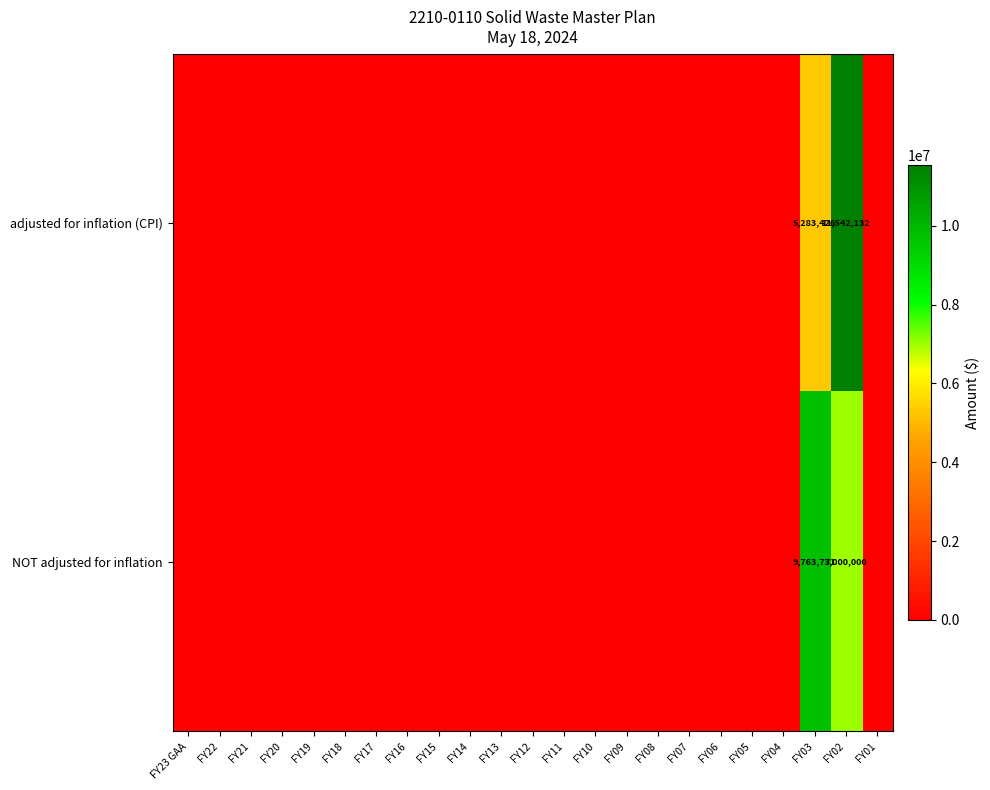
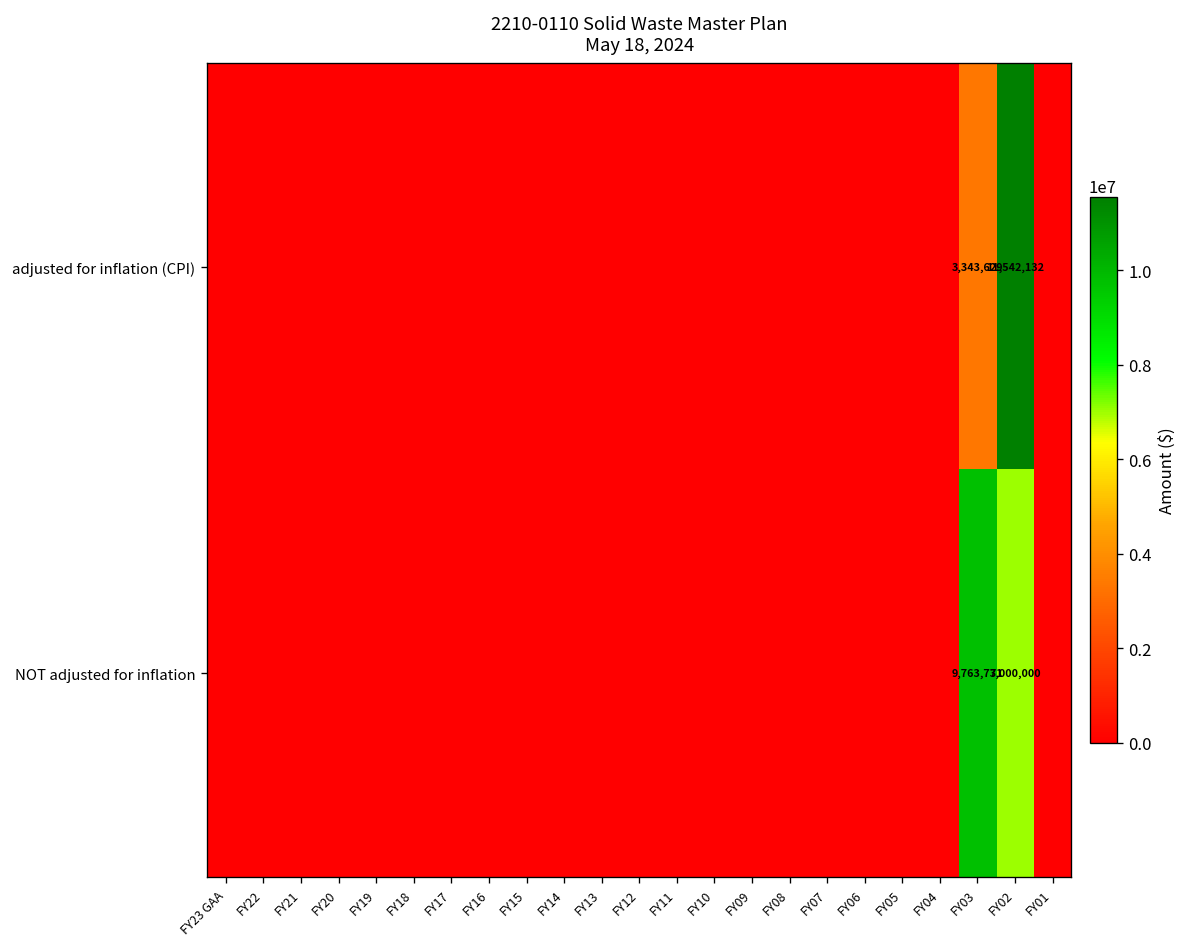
adjusted for inflation (CPI), FY03: 5,283,426 -> 3,343,629
